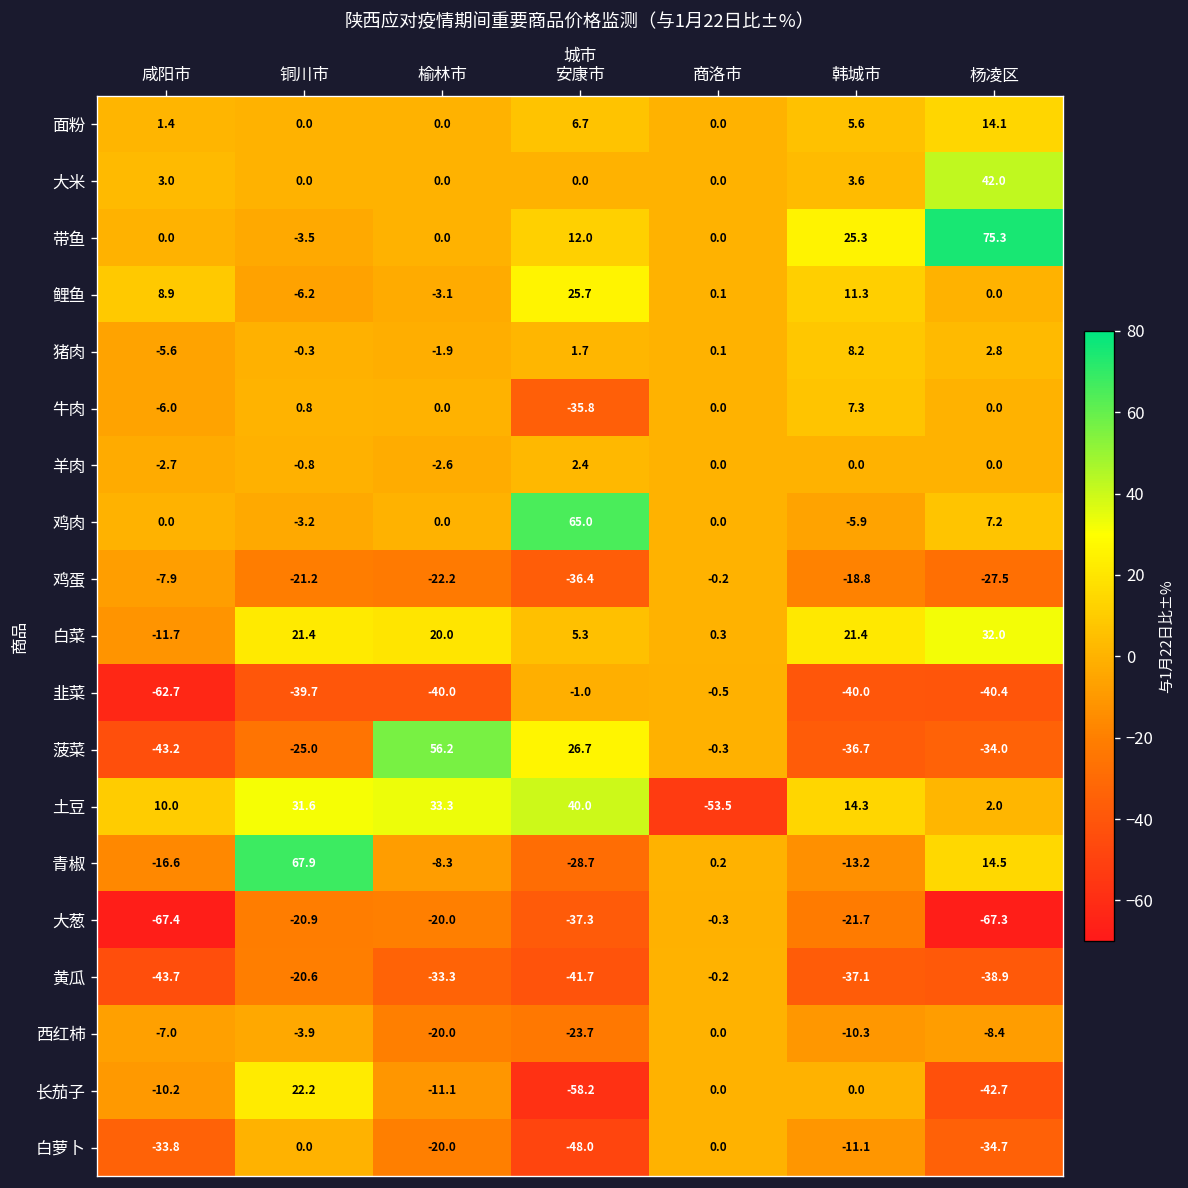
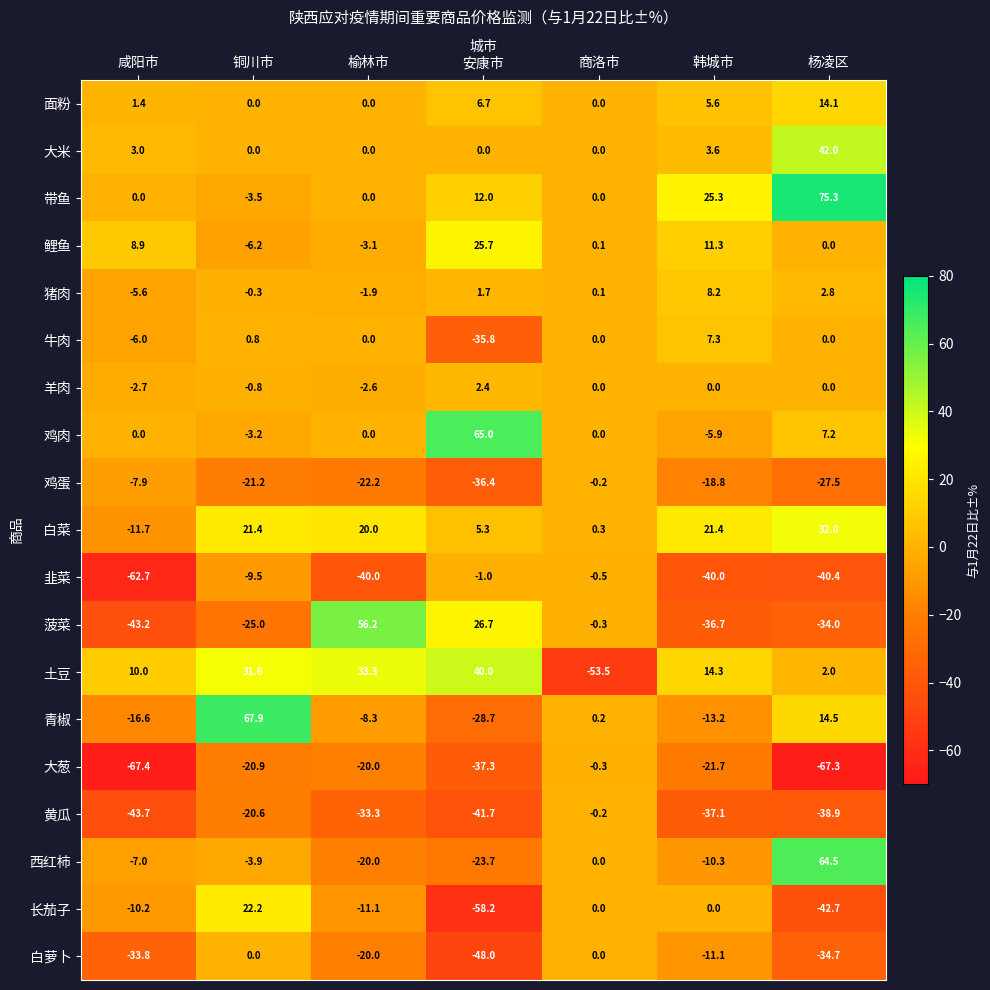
韭菜, 铜川市: -39.7 -> -9.5
西红柿, 杨凌区: -8.4 -> 64.5
